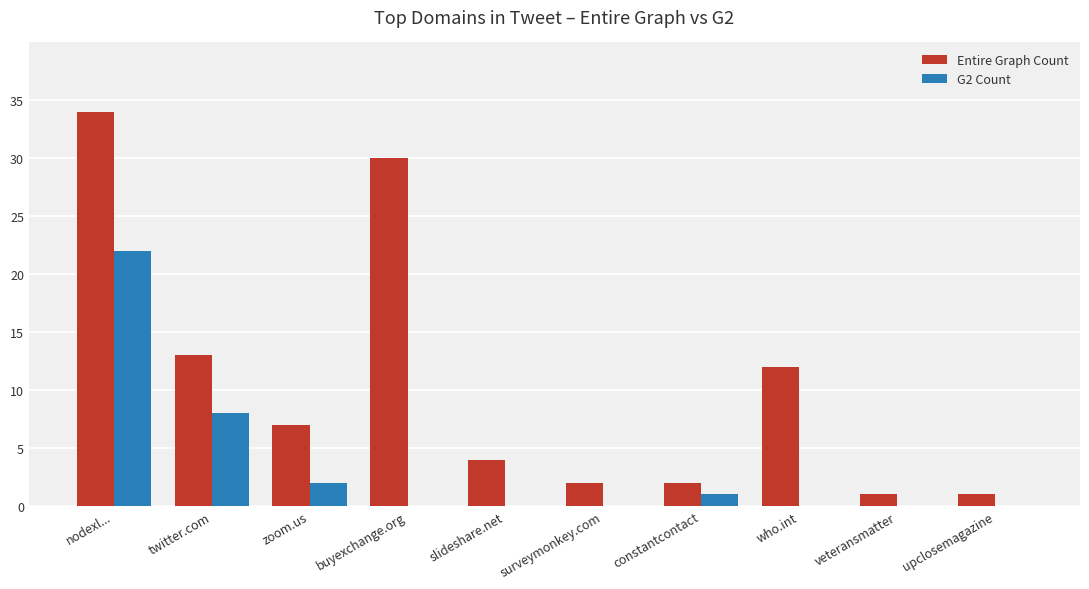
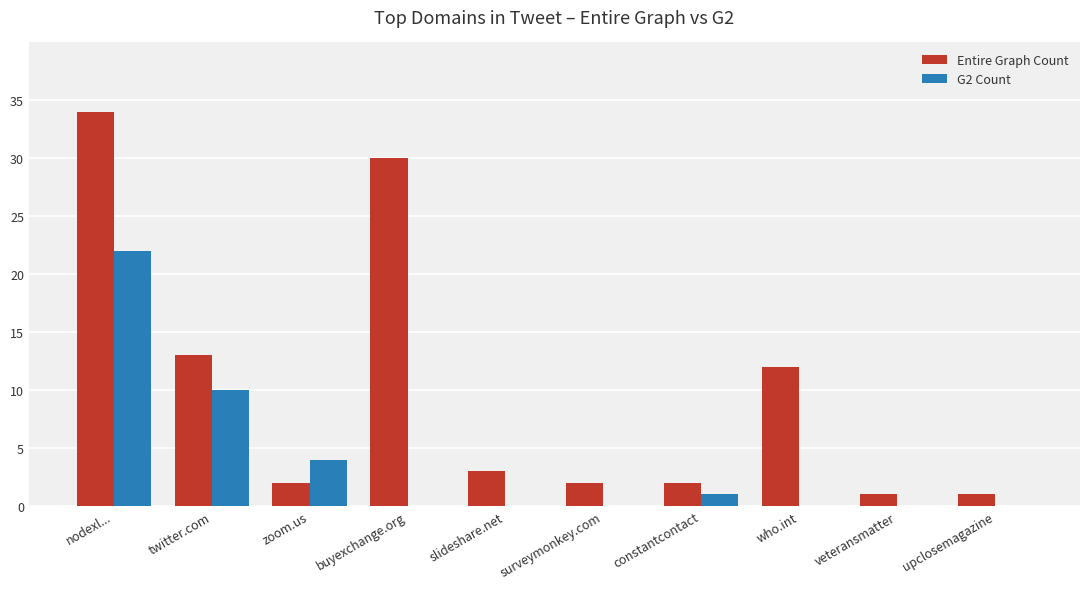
G2 Count, twitter.com: 8 -> 10
Entire Graph Count, zoom.us: 7 -> 2
G2 Count, zoom.us: 2 -> 4
Entire Graph Count, slideshare.net: 4 -> 3
